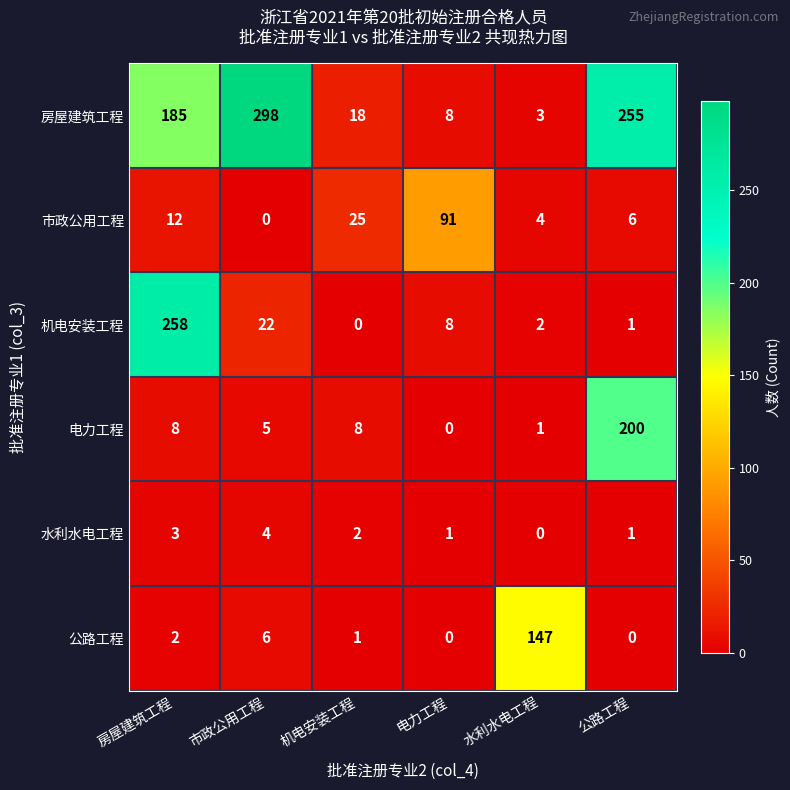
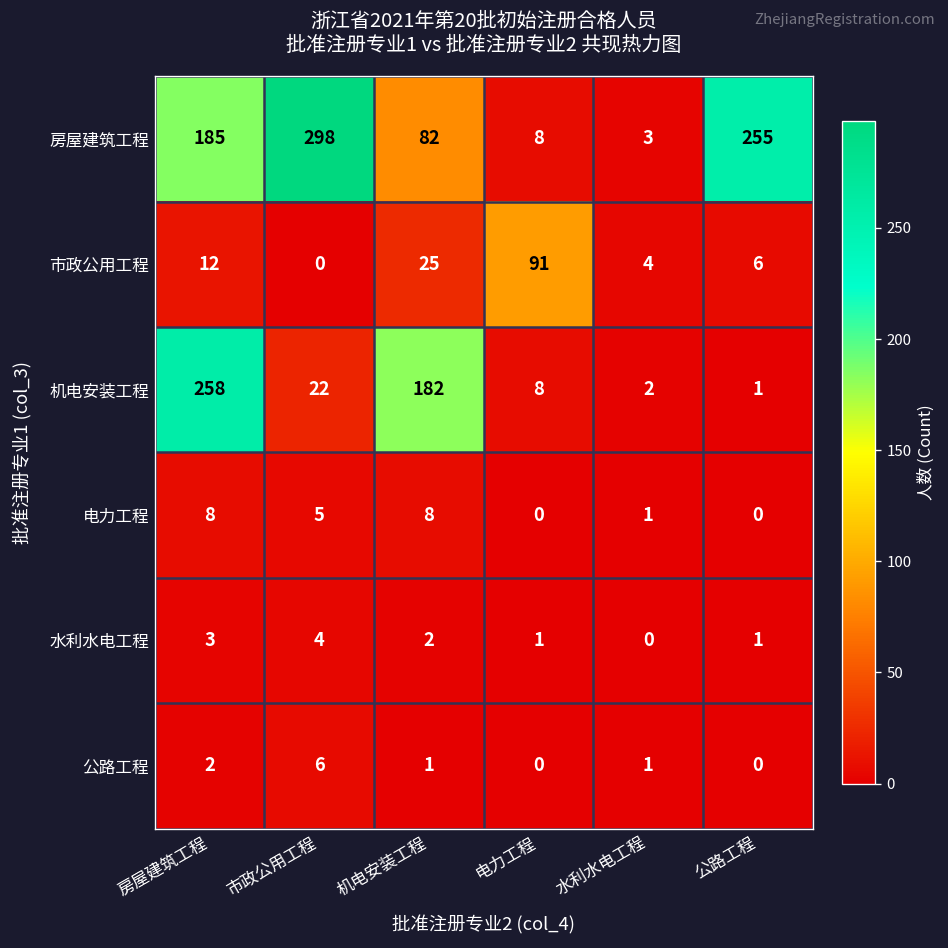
房屋建筑工程, 机电安装工程: 18 -> 82
机电安装工程, 机电安装工程: 0 -> 182
电力工程, 公路工程: 200 -> 0
公路工程, 水利水电工程: 147 -> 1
